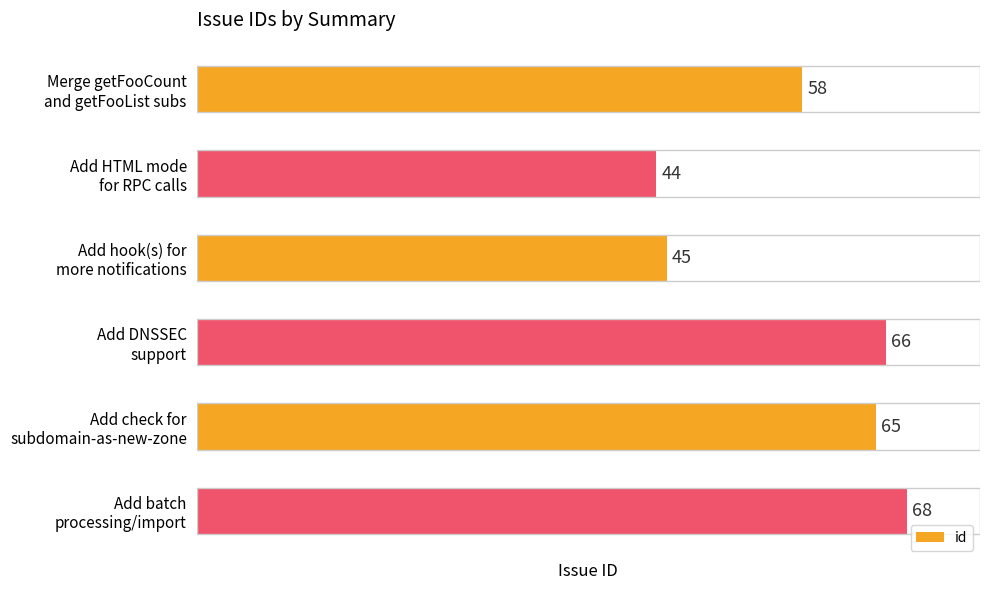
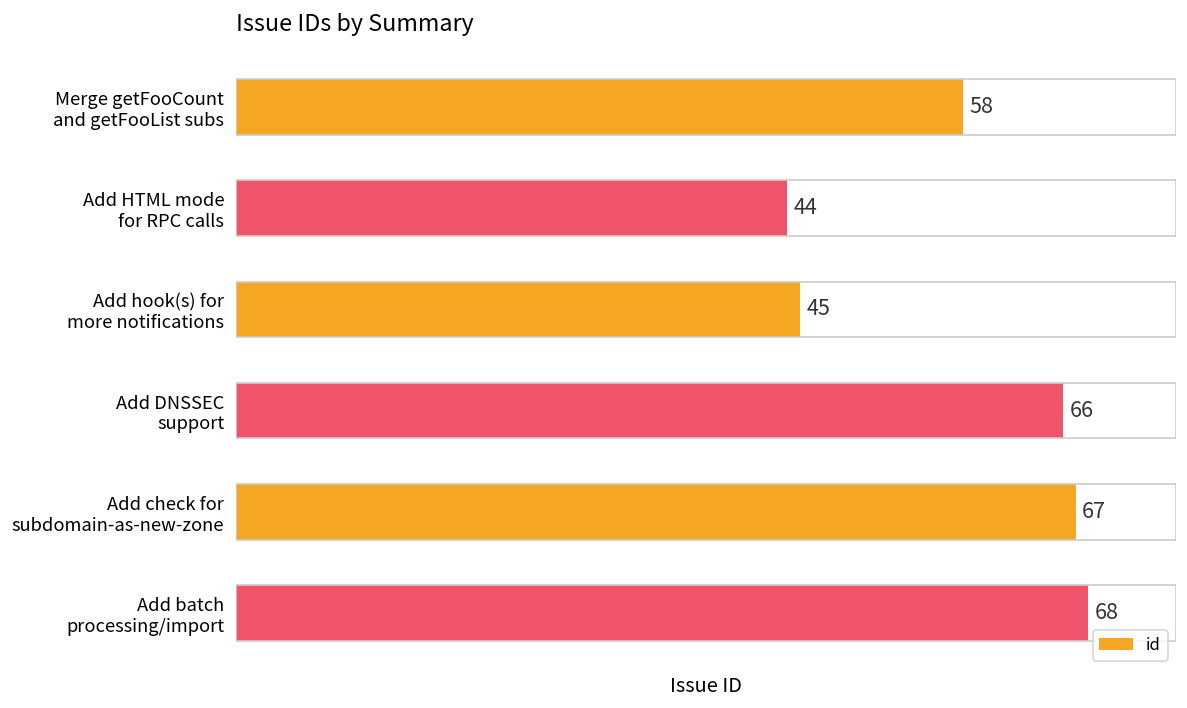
Add check for subdomain-as-new-zone: 65 -> 67
